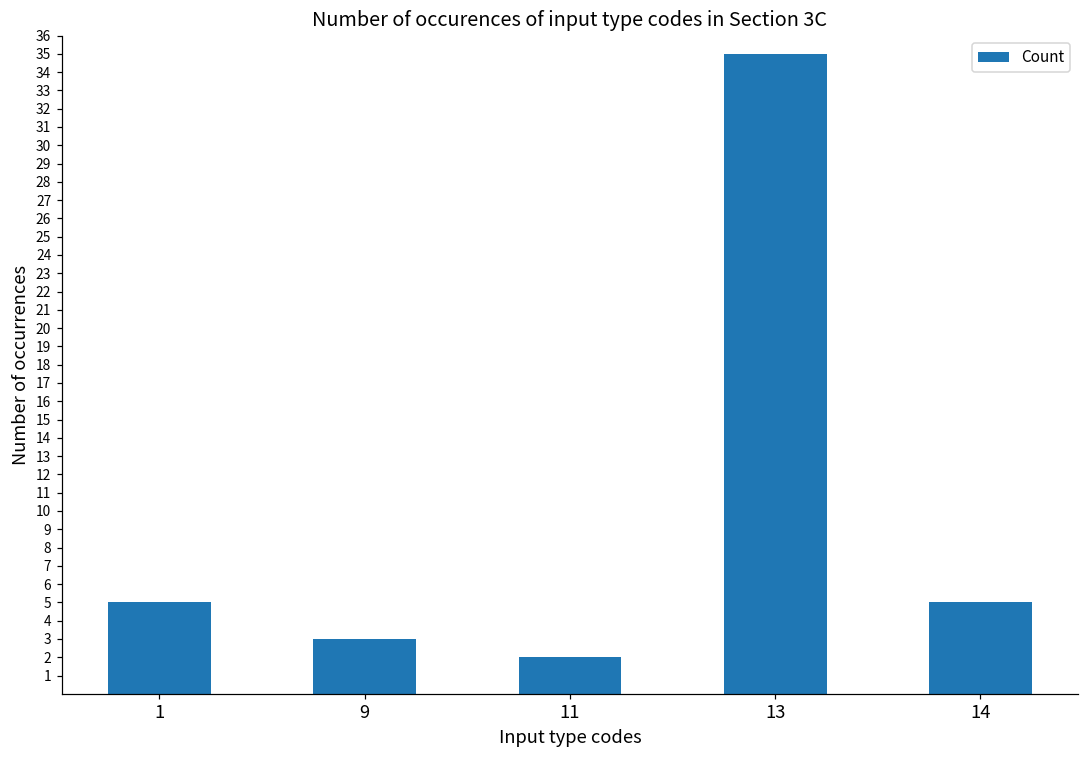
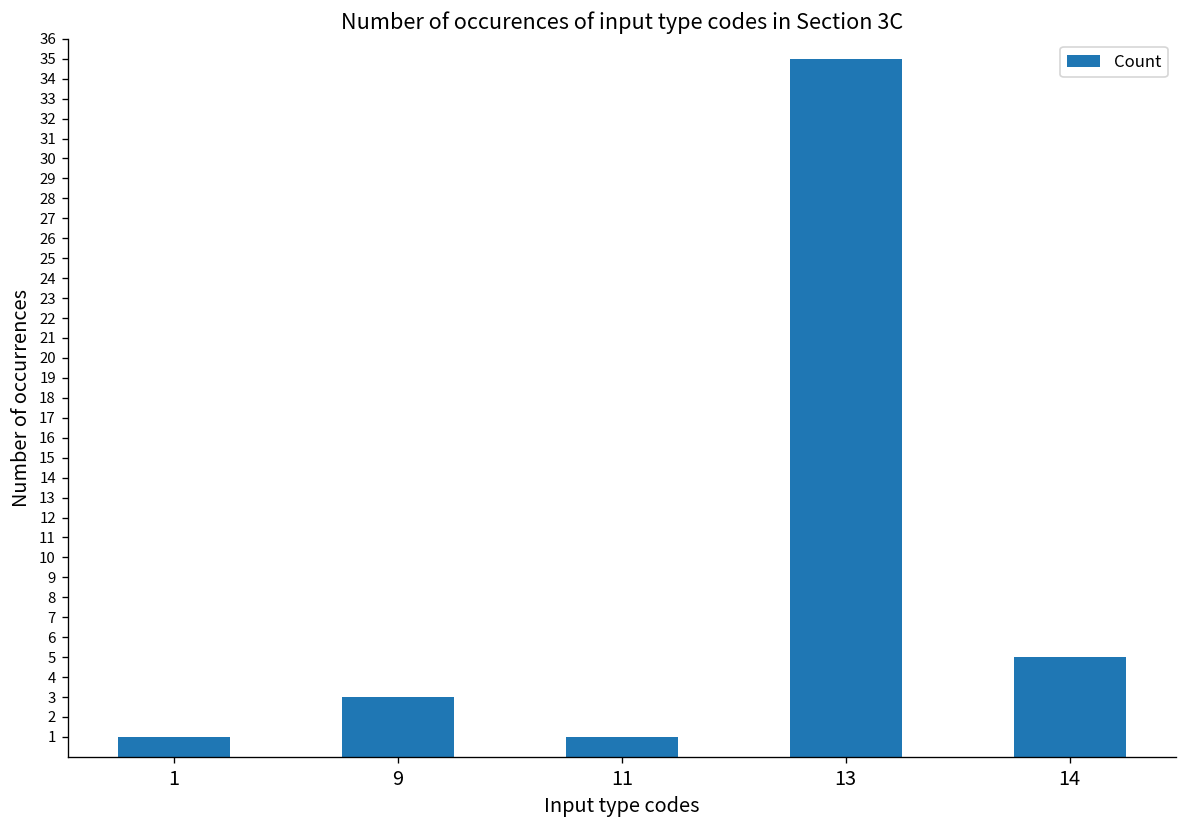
1: 5 -> 1
11: 2 -> 1
